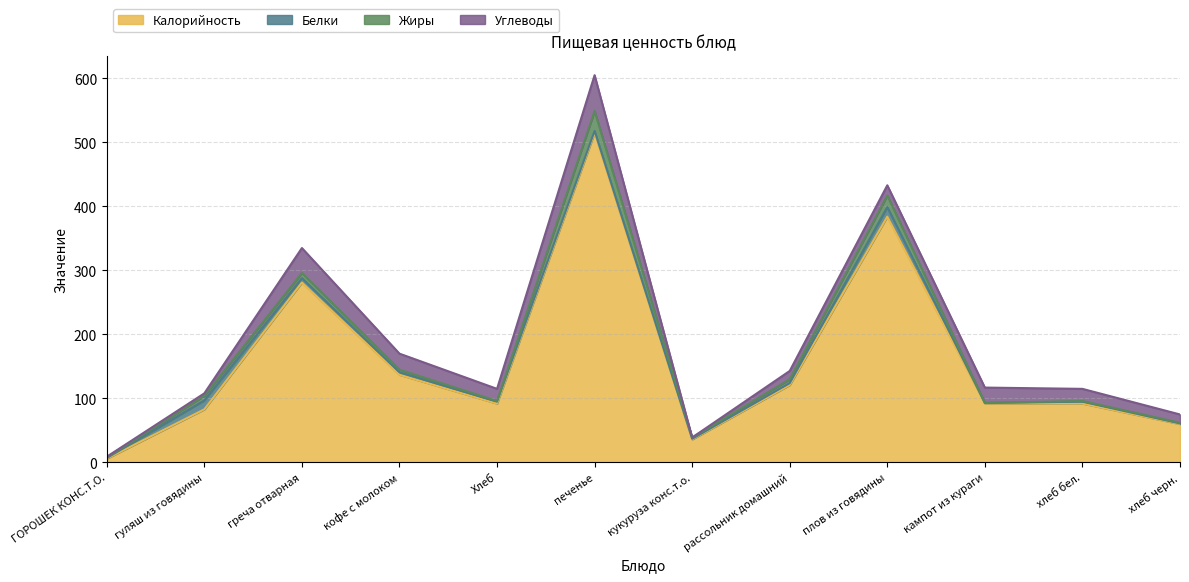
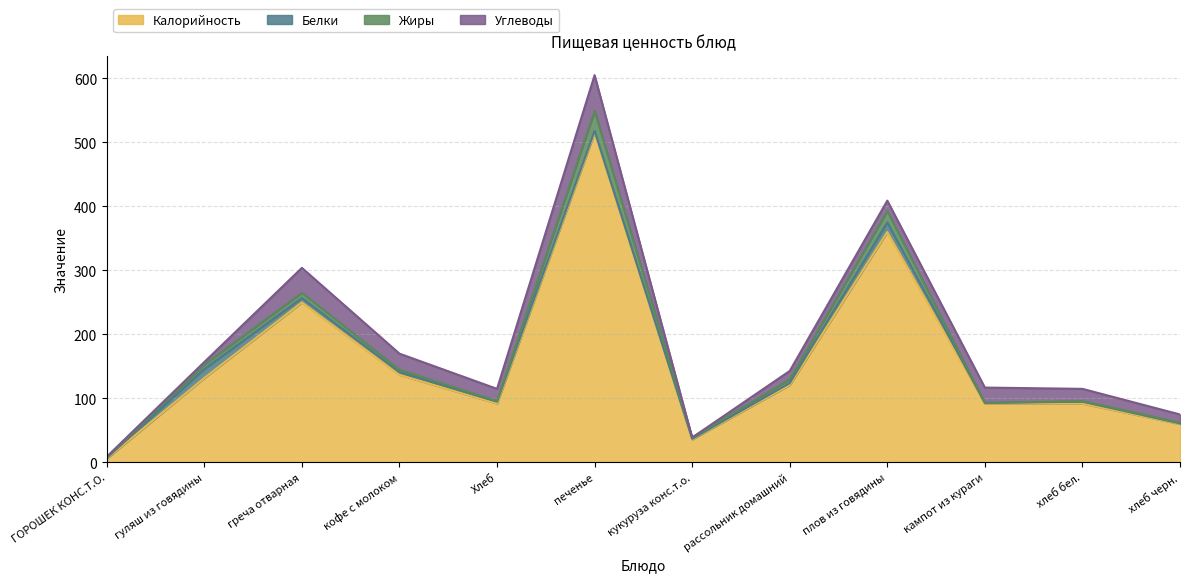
Калорийность, гуляш из говядины: 80 -> 130
Калорийность, греча отварная: 280 -> 250
Калорийность, плов из говядины: 380 -> 360
